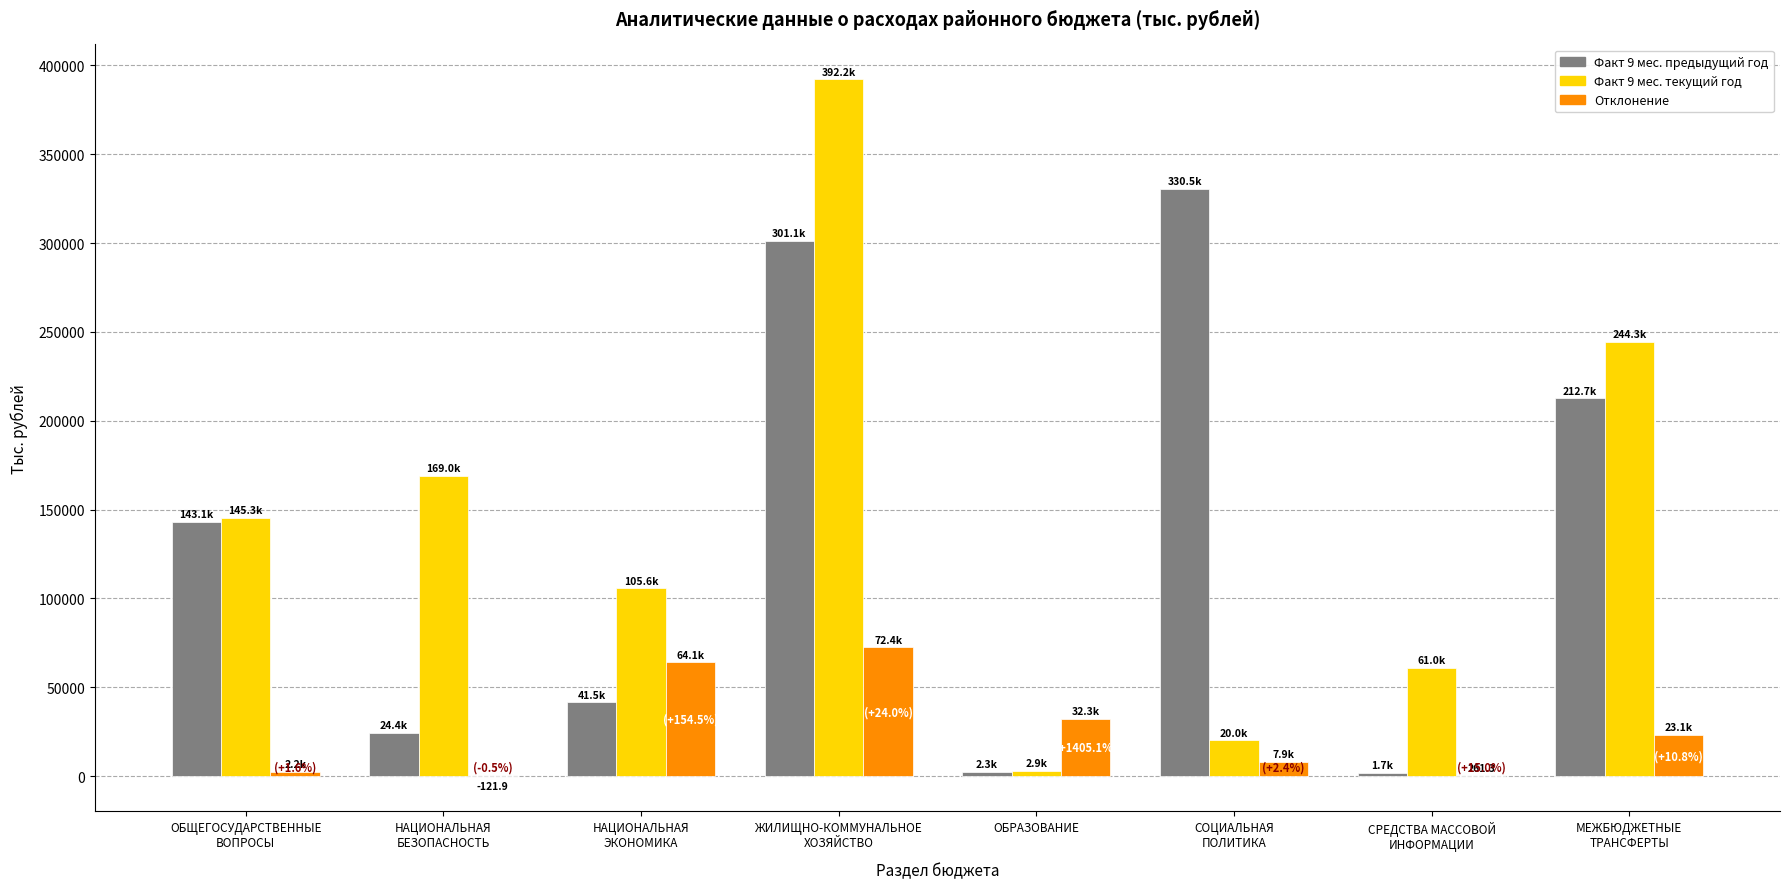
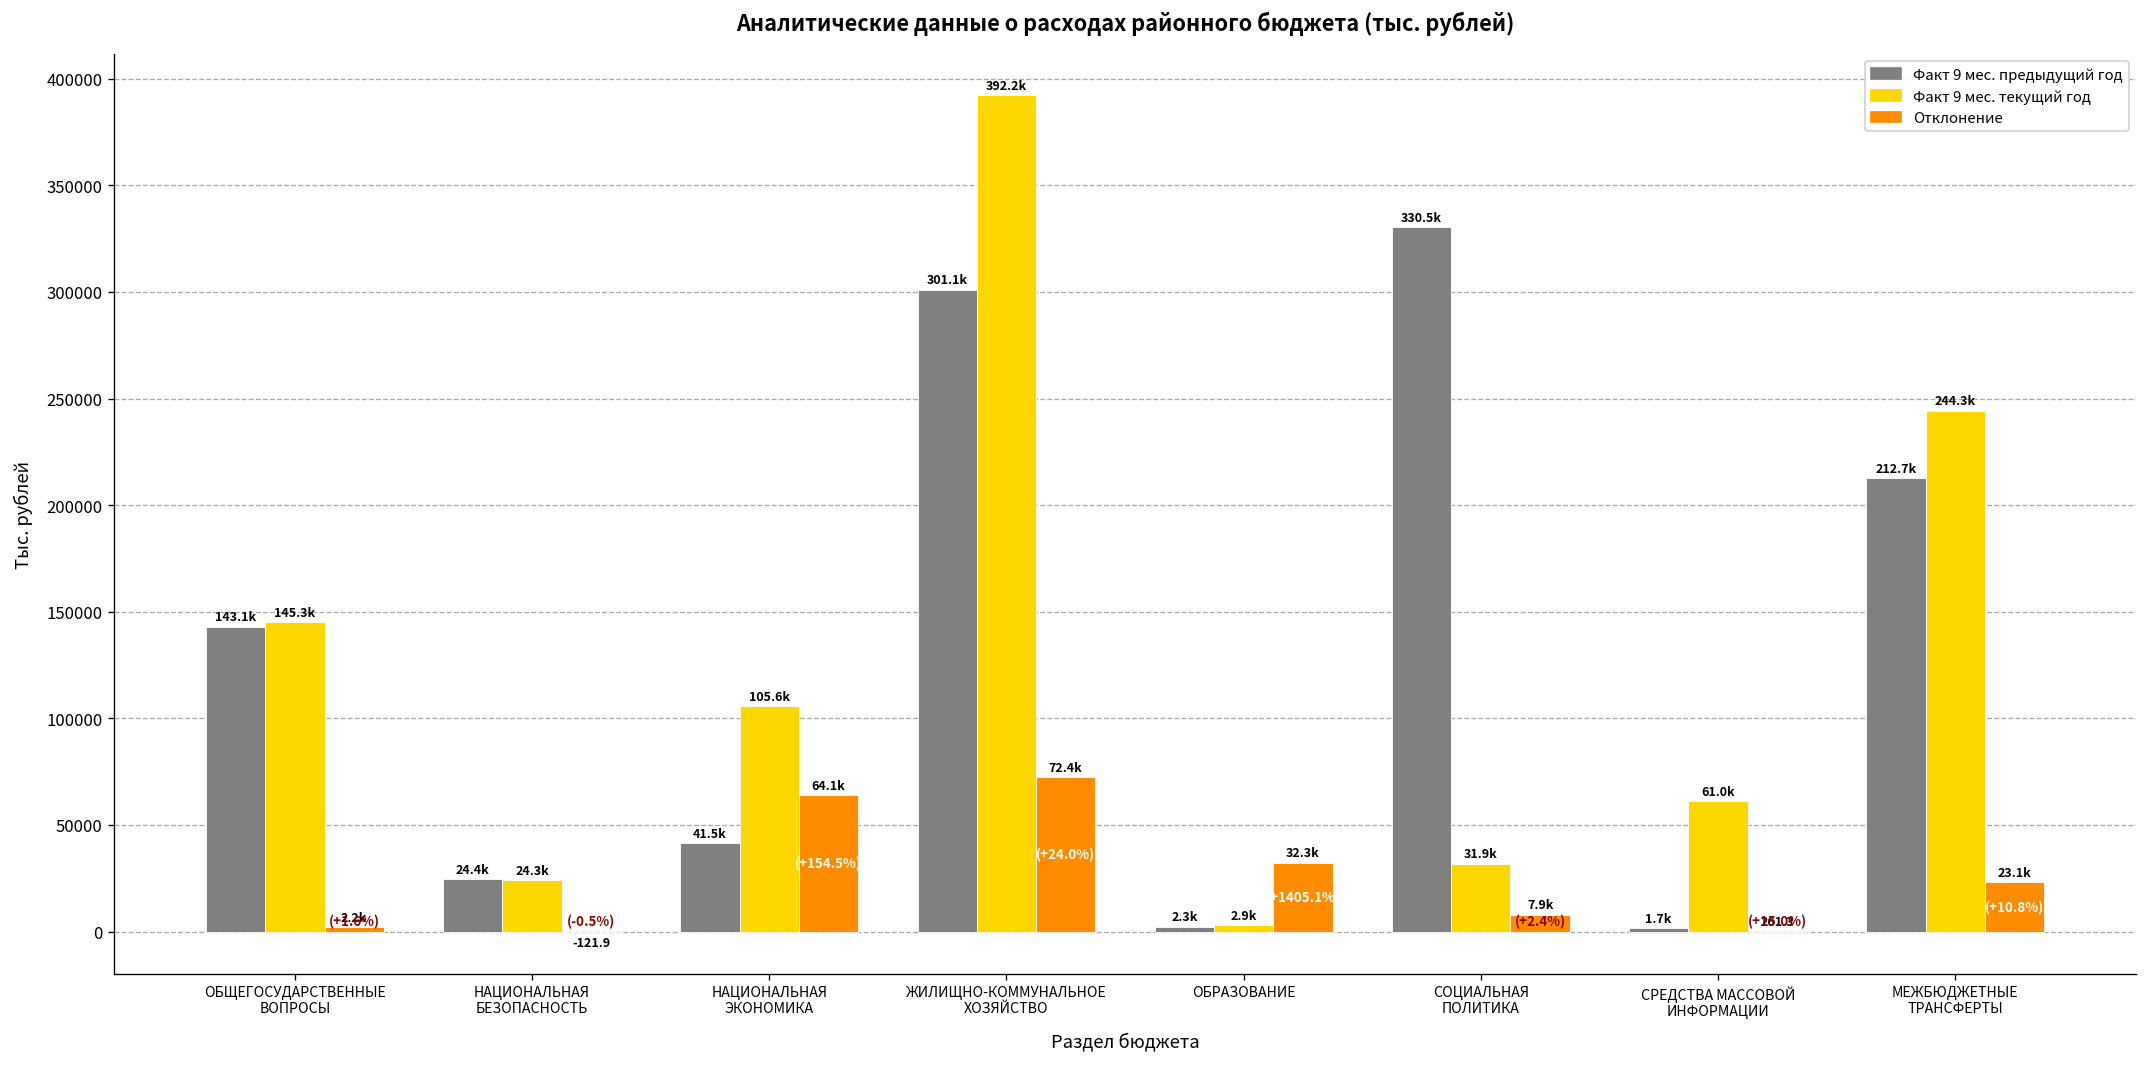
Факт 9 мес. текущий год, НАЦИОНАЛЬНАЯ БЕЗОПАСНОСТЬ: 169.0k -> 24.3k
Факт 9 мес. текущий год, СОЦИАЛЬНАЯ ПОЛИТИКА: 20.0k -> 31.9k
